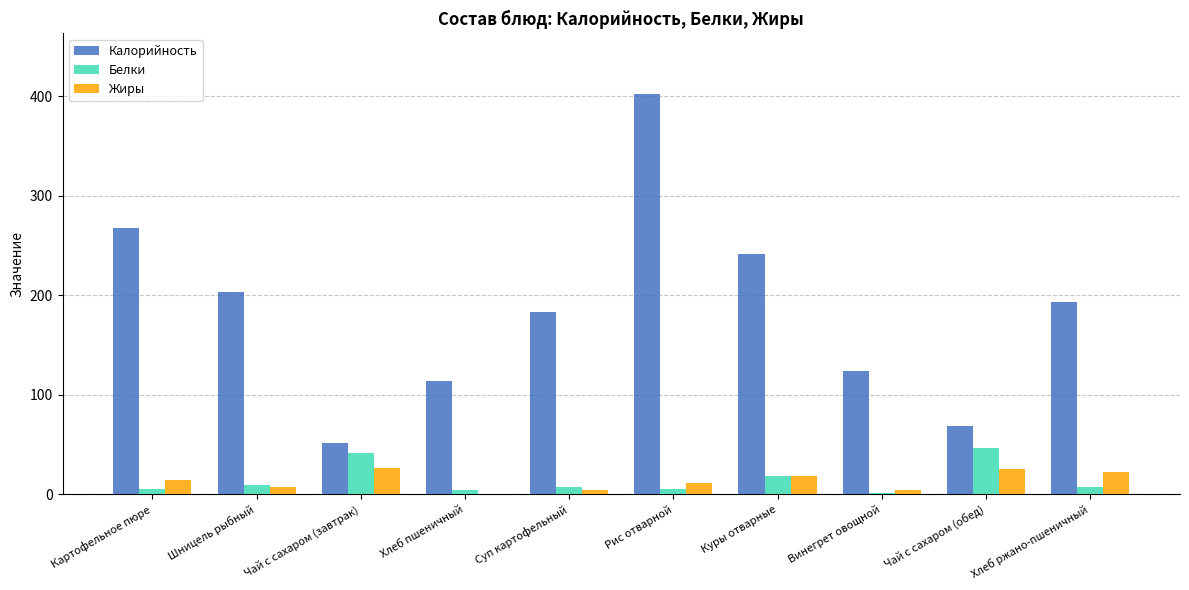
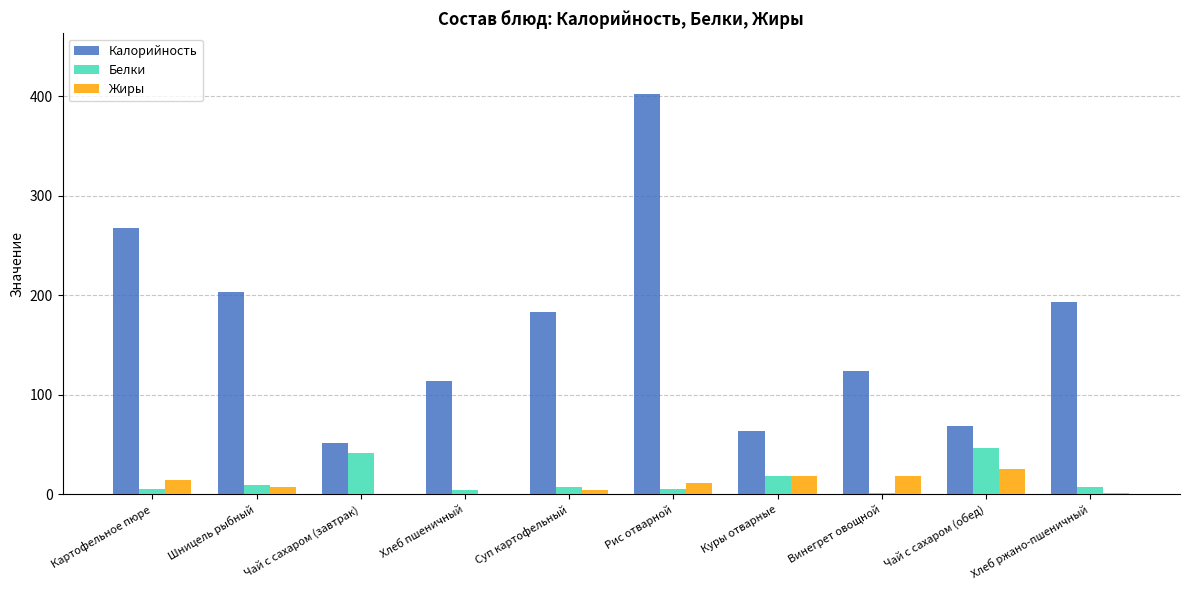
Жиры, Чай с сахаром (завтрак): 30 -> 0
Калорийность, Куры отварные: 240 -> 60
Жиры, Винегрет овощной: 0 -> 20
Жиры, Хлеб ржано-пшеничный: 20 -> 0
